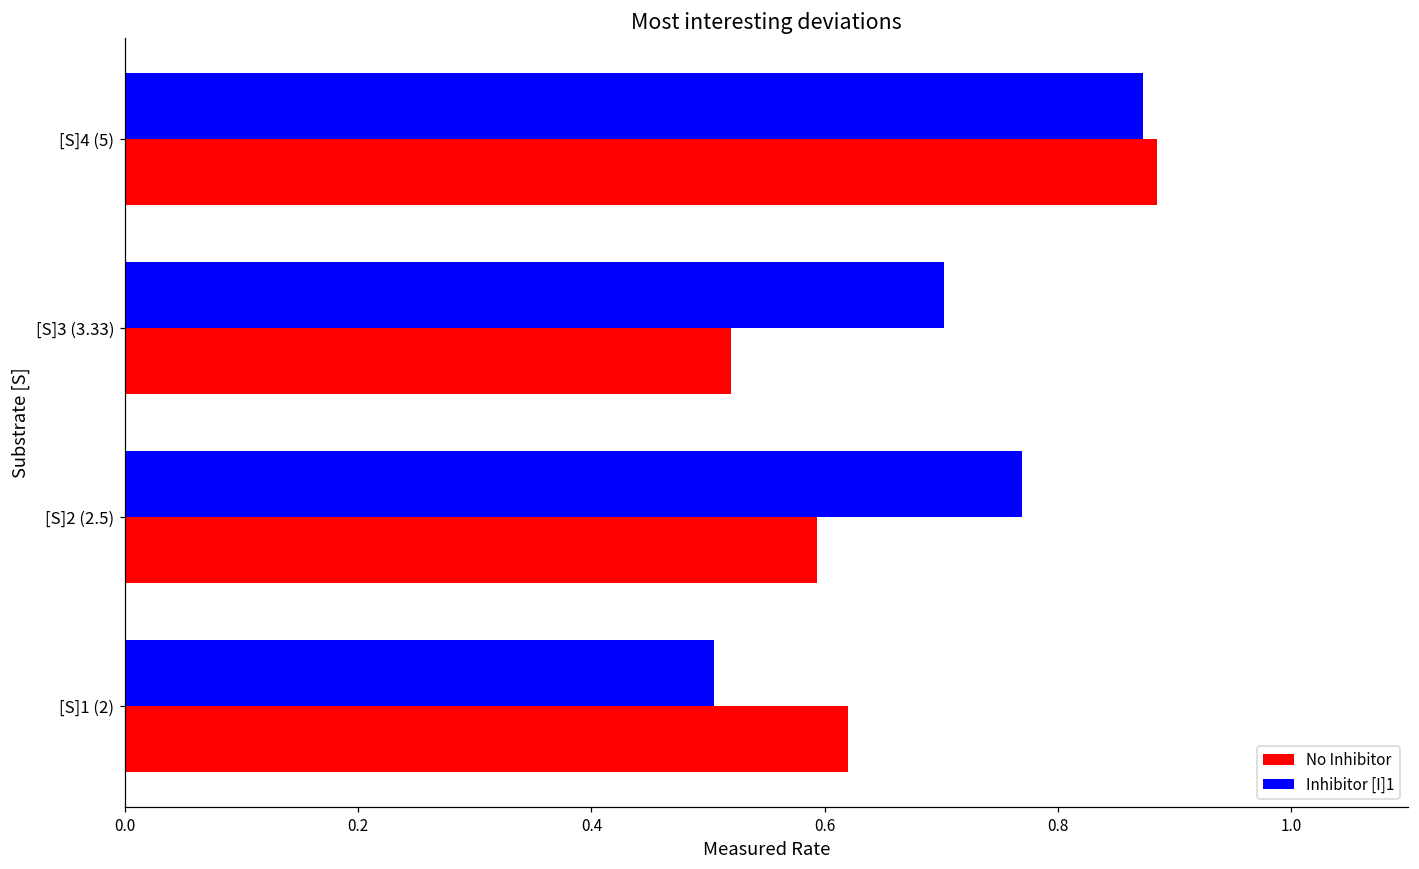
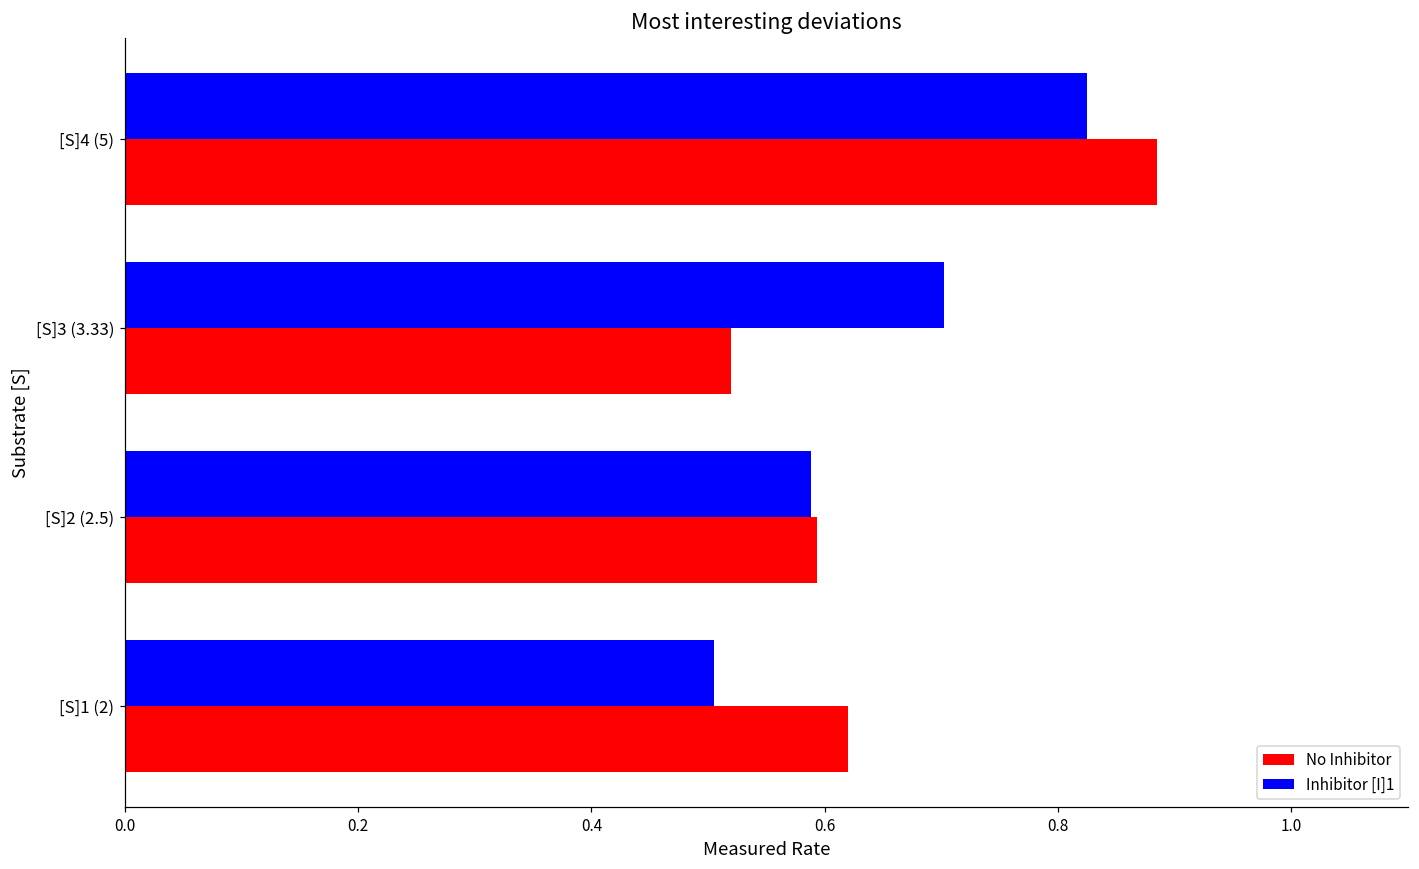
Inhibitor [I]1, [S]4 (5): 0.873 -> 0.825
Inhibitor [I]1, [S]2 (2.5): 0.769 -> 0.588
